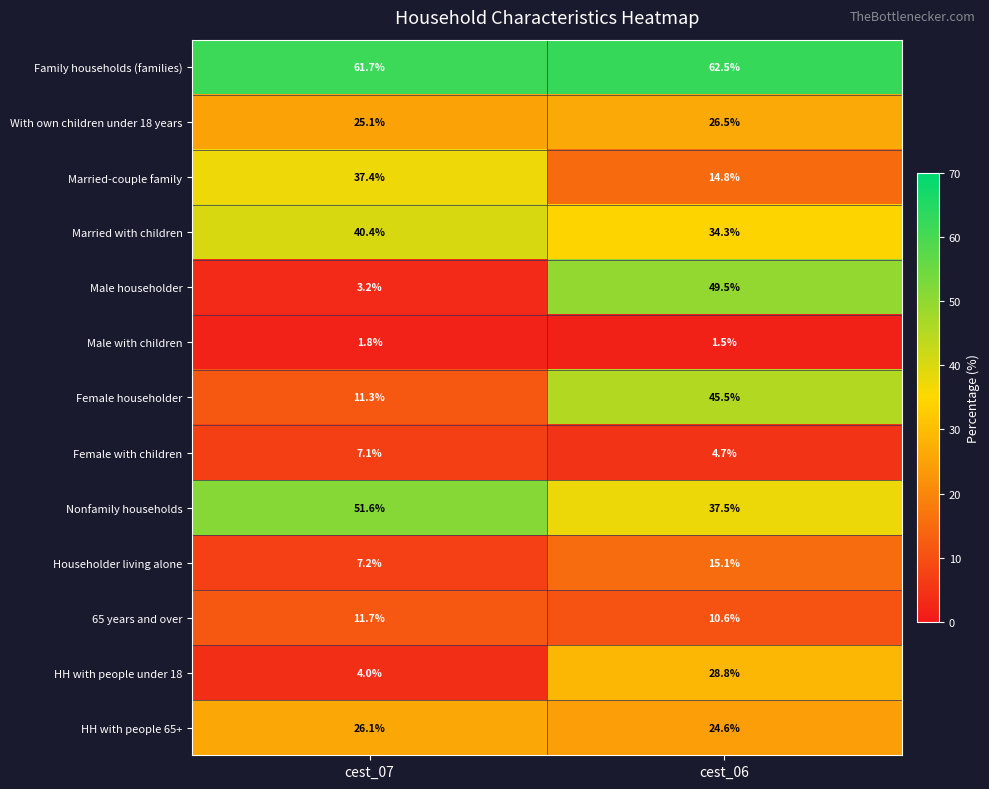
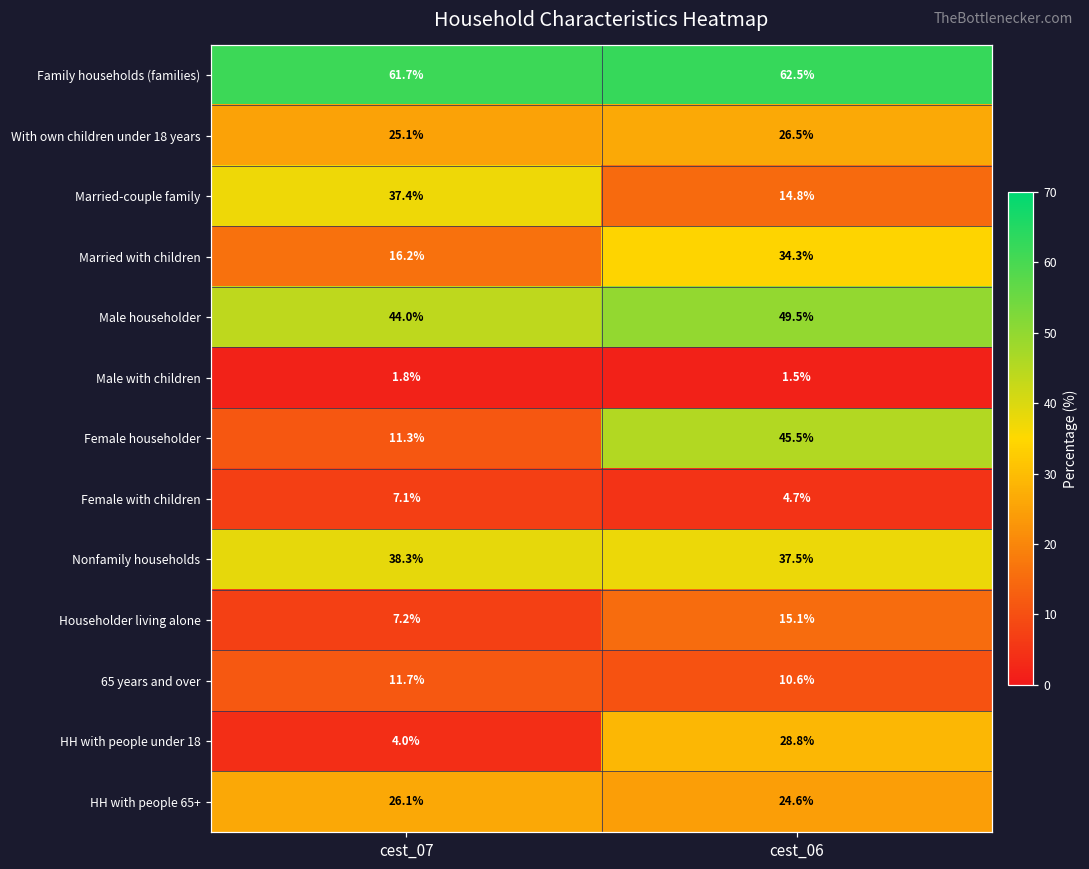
Married with children, cest_07: 40.4% -> 16.2%
Male householder, cest_07: 3.2% -> 44.0%
Nonfamily households, cest_07: 51.6% -> 38.3%
